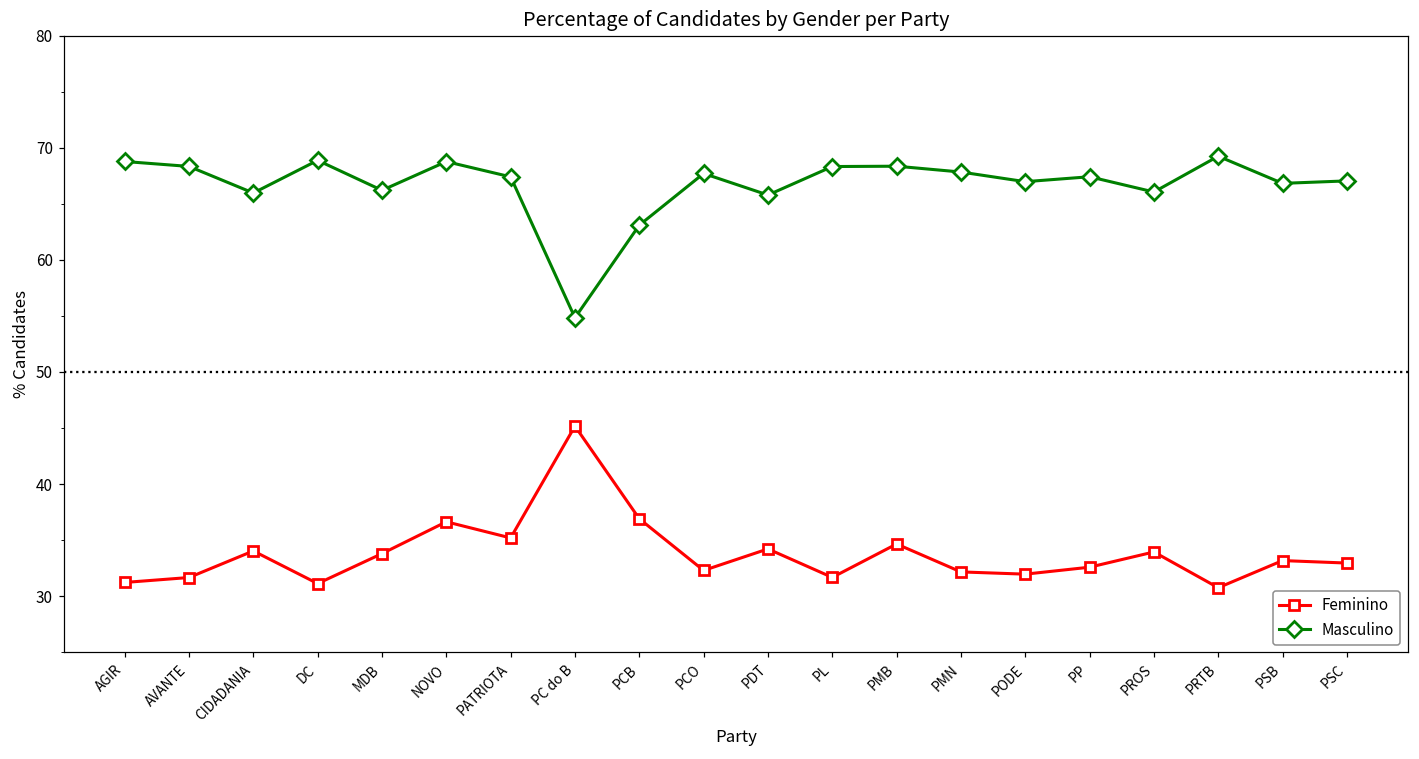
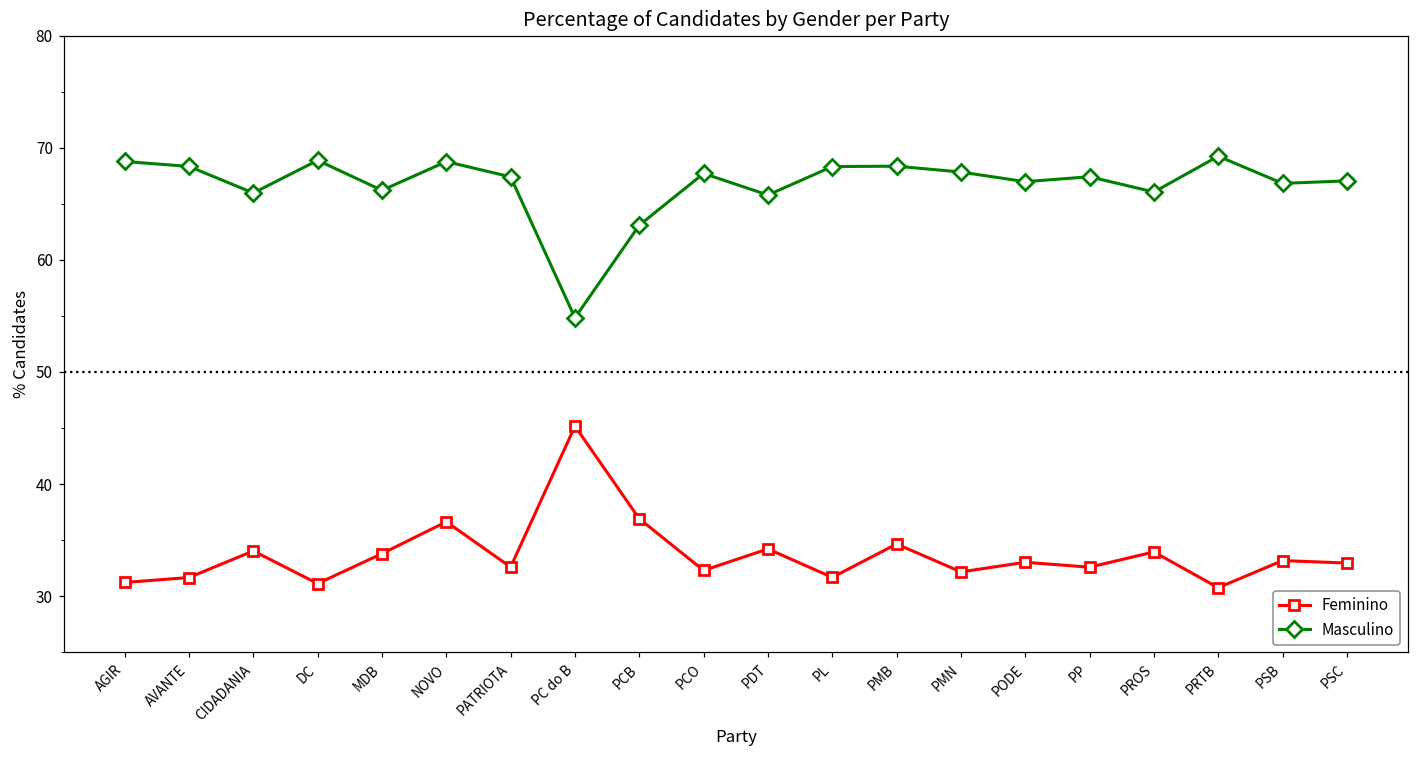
Feminino, PATRIOTA: 35.2 -> 32.6
Feminino, PODE: 32.0 -> 33.0
